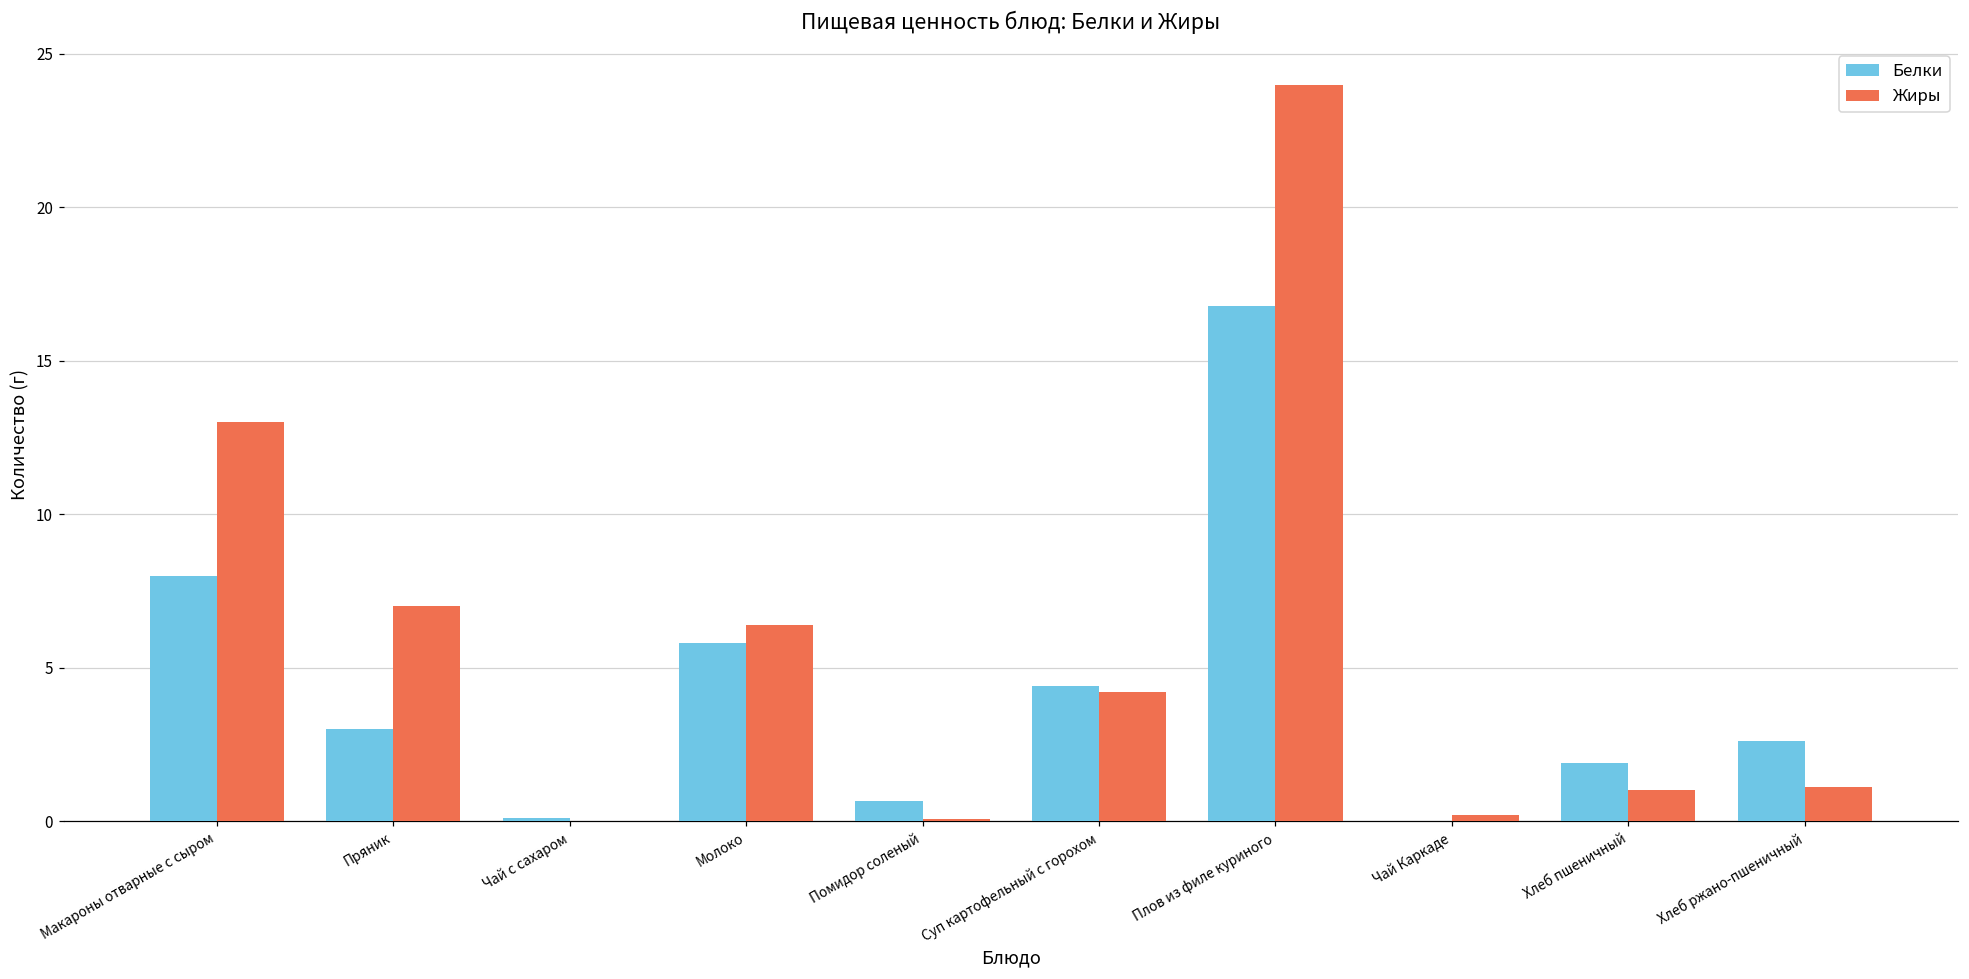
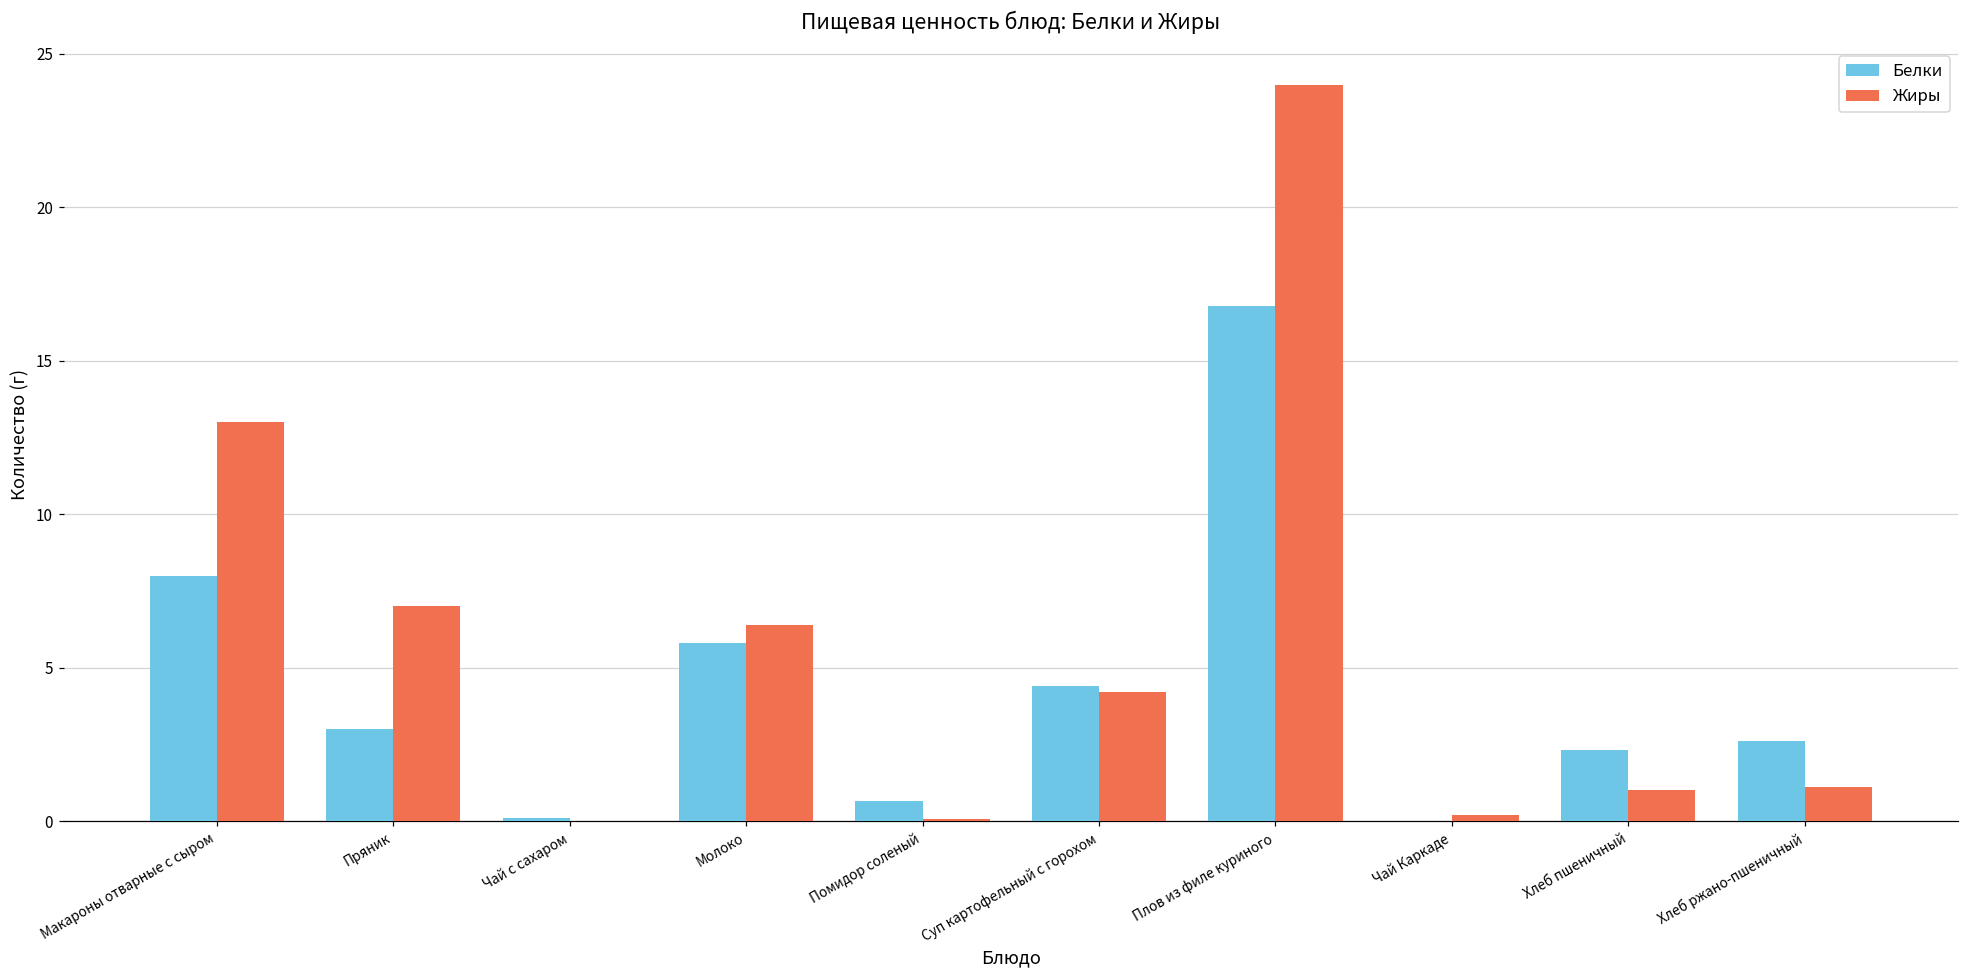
Белки, Хлеб пшеничный: 1.9 -> 2.3
